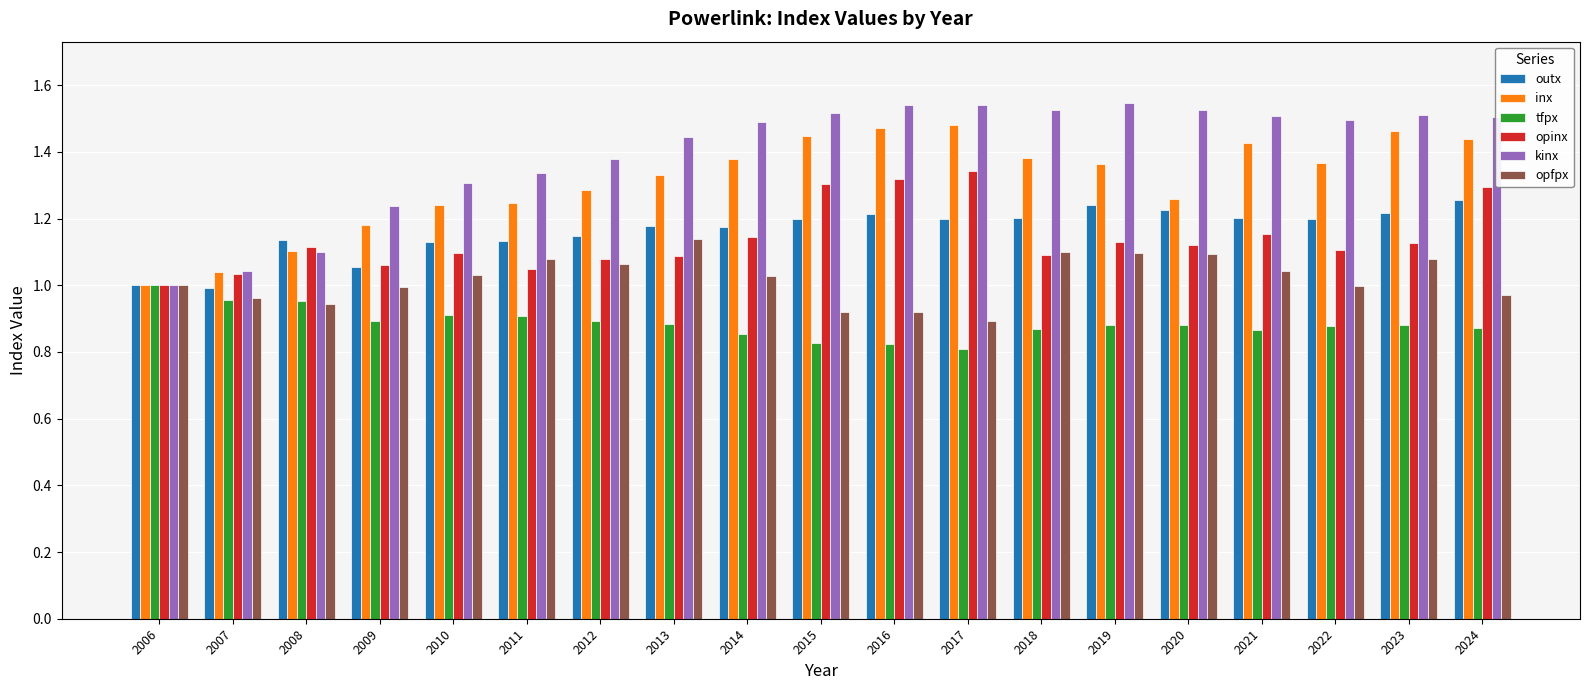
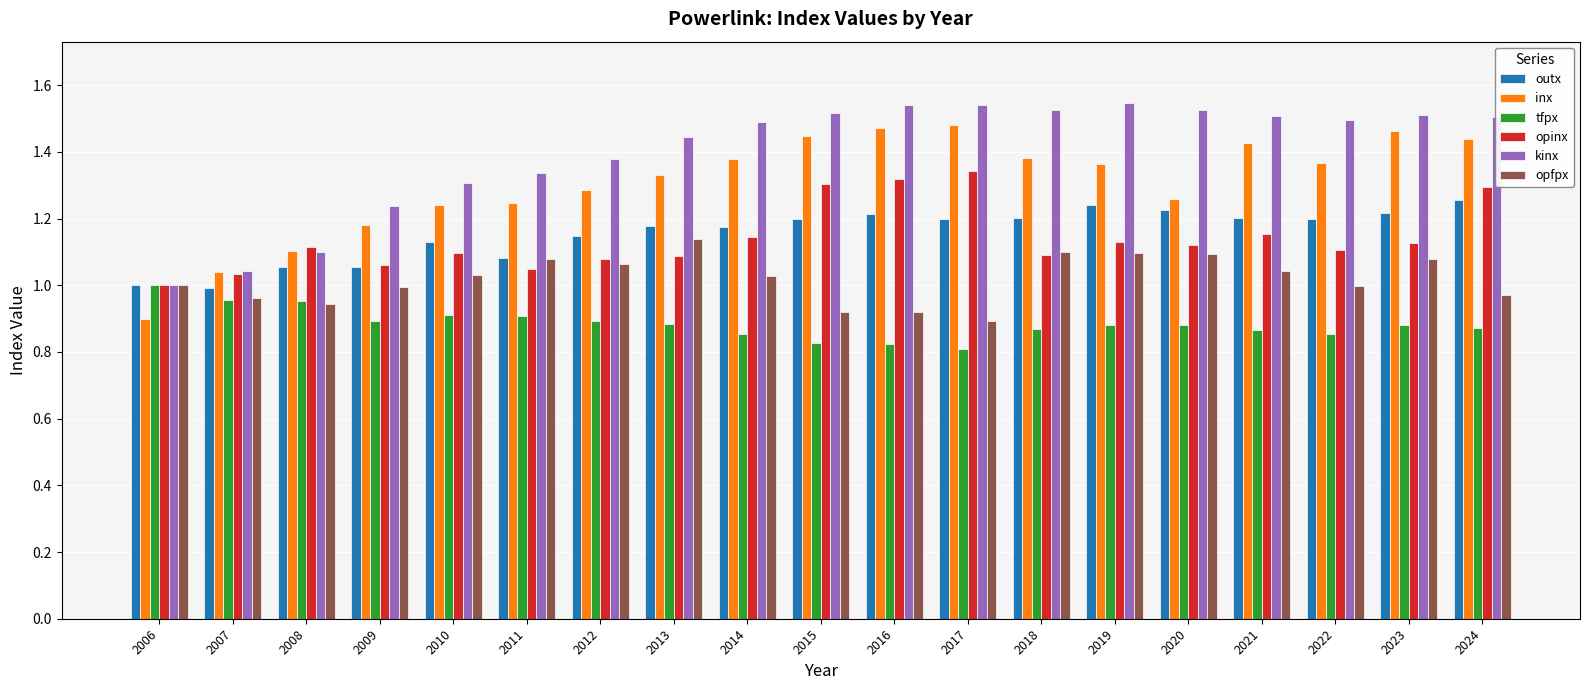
inx, 2006: 1.0 -> 0.9
outx, 2008: 1.14 -> 1.05
outx, 2011: 1.13 -> 1.08
tfpx, 2022: 0.88 -> 0.85
